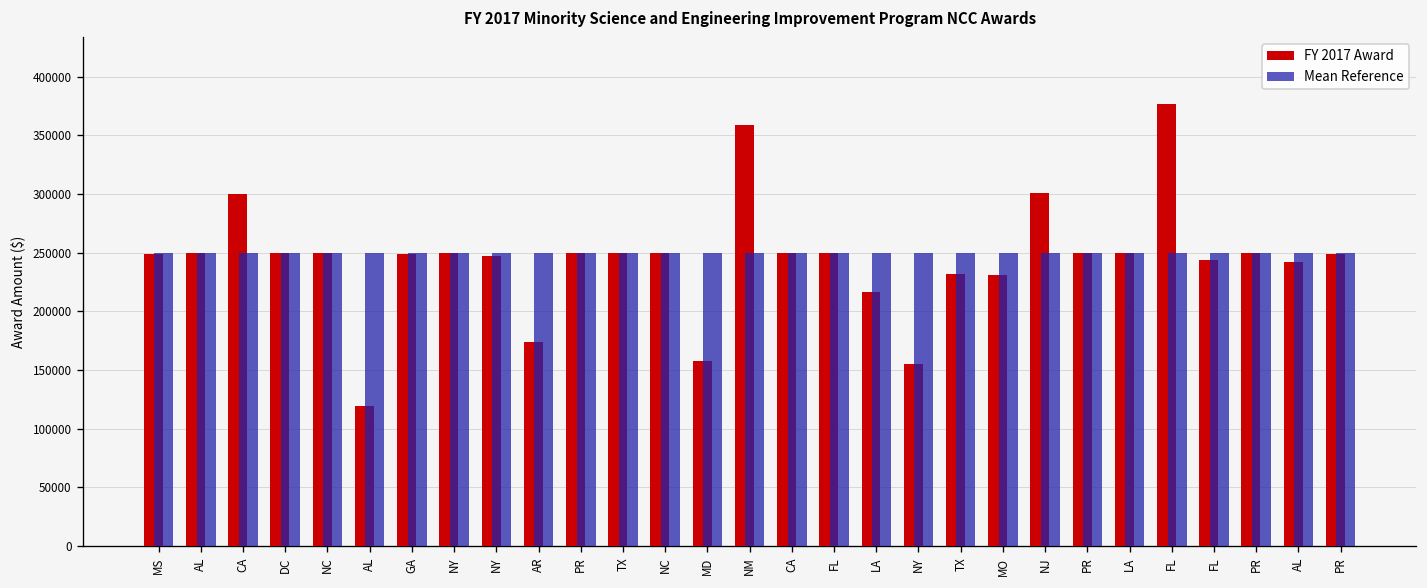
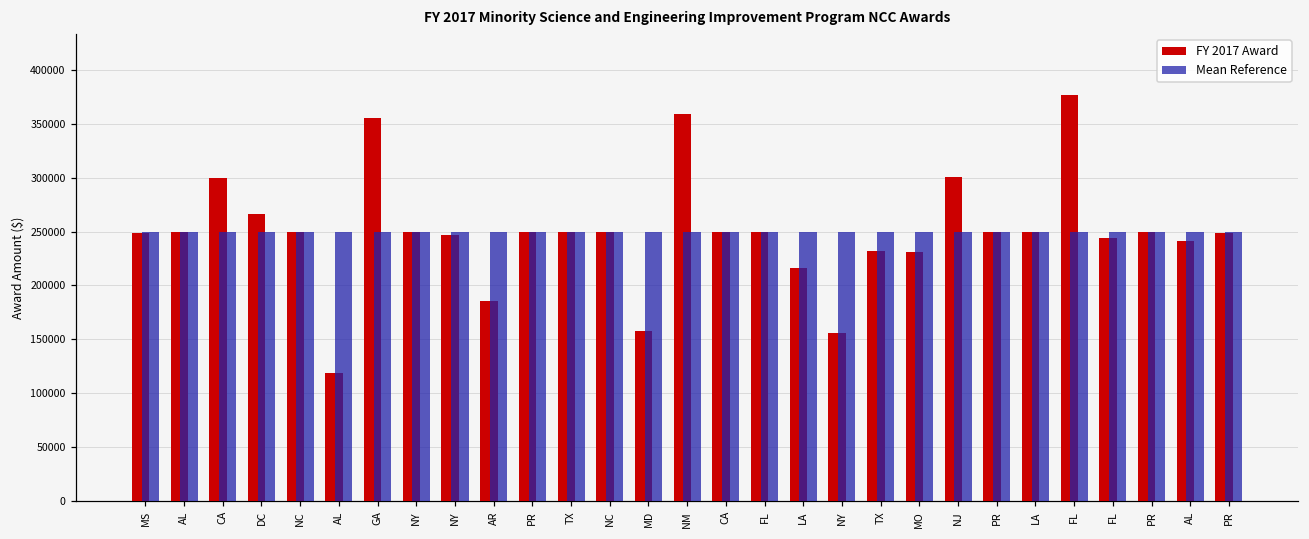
FY 2017 Award, DC: 250000 -> 270000
FY 2017 Award, GA: 250000 -> 360000
FY 2017 Award, AR: 170000 -> 190000
